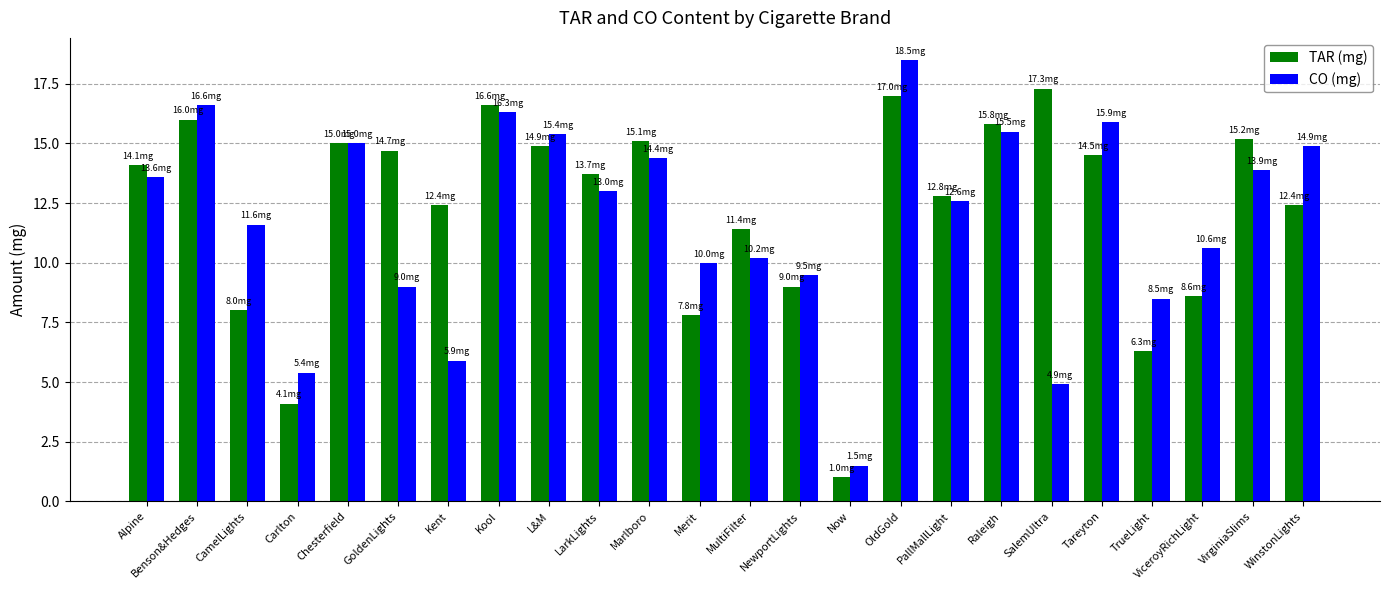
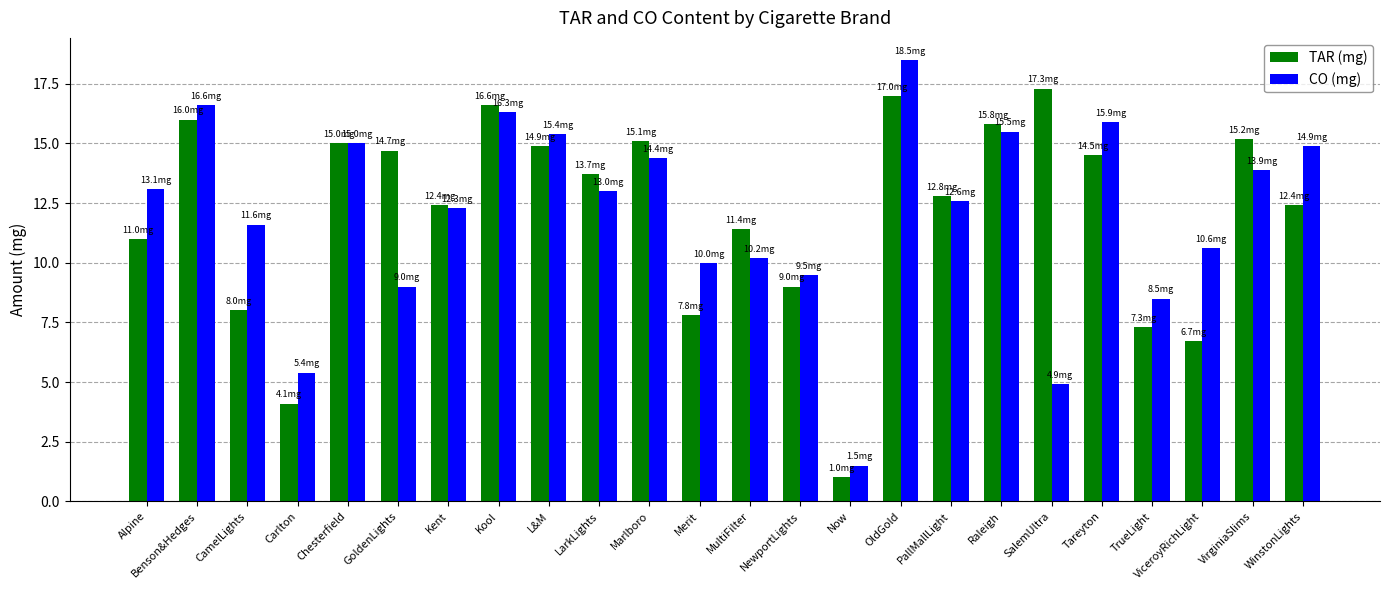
TAR (mg), Alpine: 14.1 -> 11.0
CO (mg), Alpine: 13.6 -> 13.1
CO (mg), Kent: 5.9 -> 12.3
TAR (mg), TrueLight: 6.3 -> 7.3
TAR (mg), ViceroyRichLight: 8.6 -> 6.7
